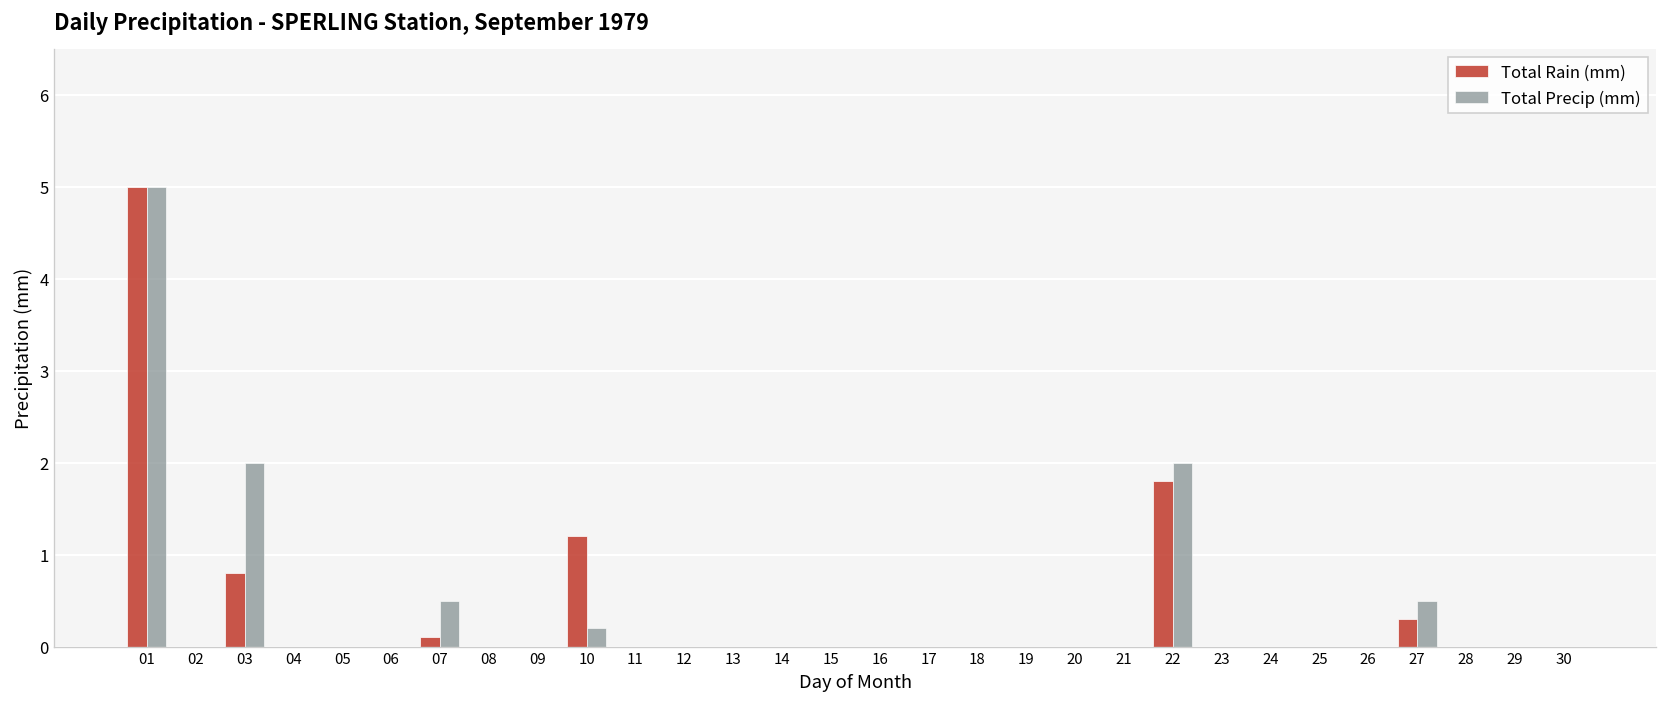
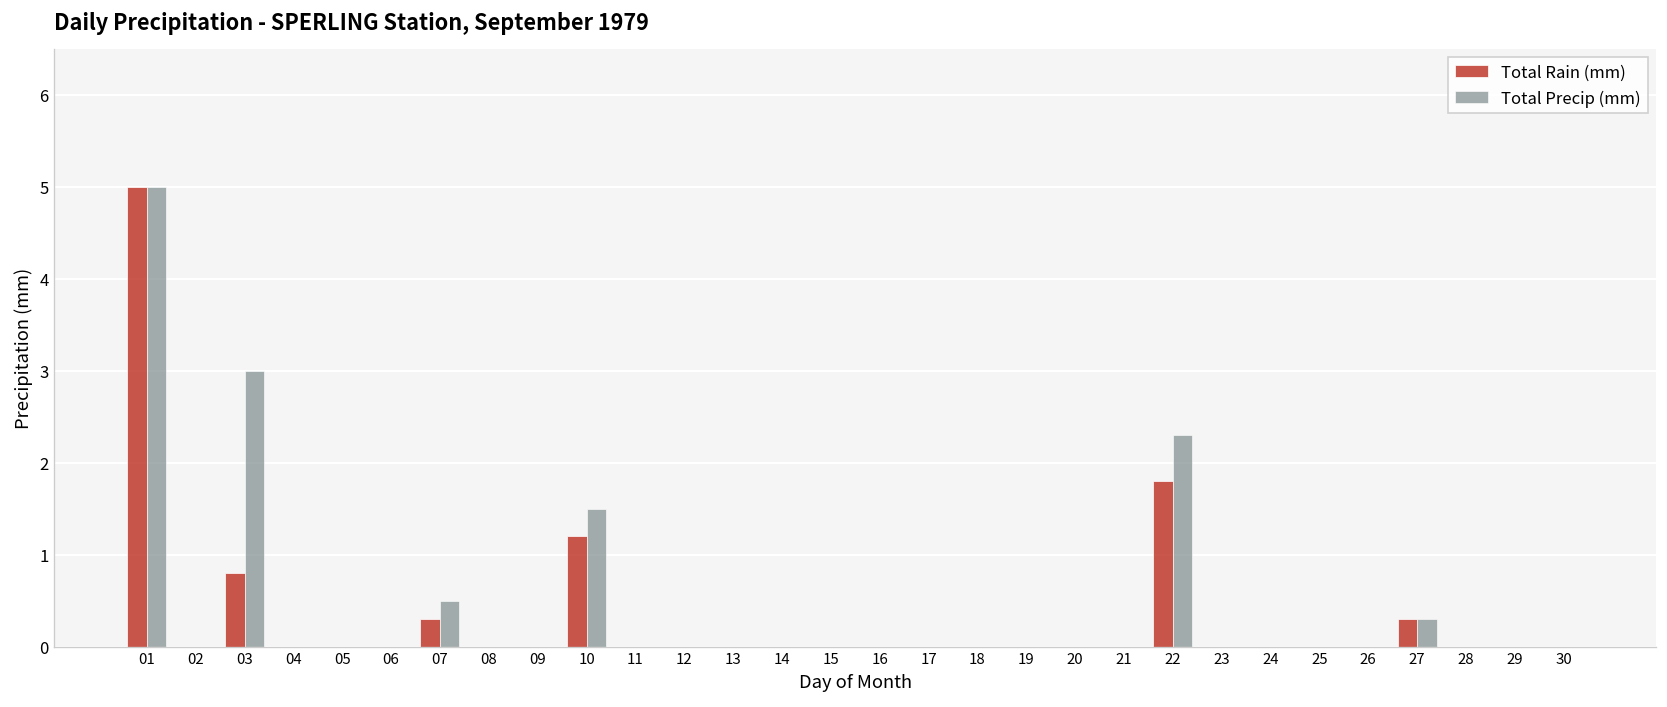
Total Precip (mm), 03: 2 -> 3
Total Rain (mm), 07: 0.1 -> 0.3
Total Precip (mm), 10: 0.2 -> 1.5
Total Precip (mm), 22: 2.0 -> 2.3
Total Precip (mm), 27: 0.5 -> 0.3
